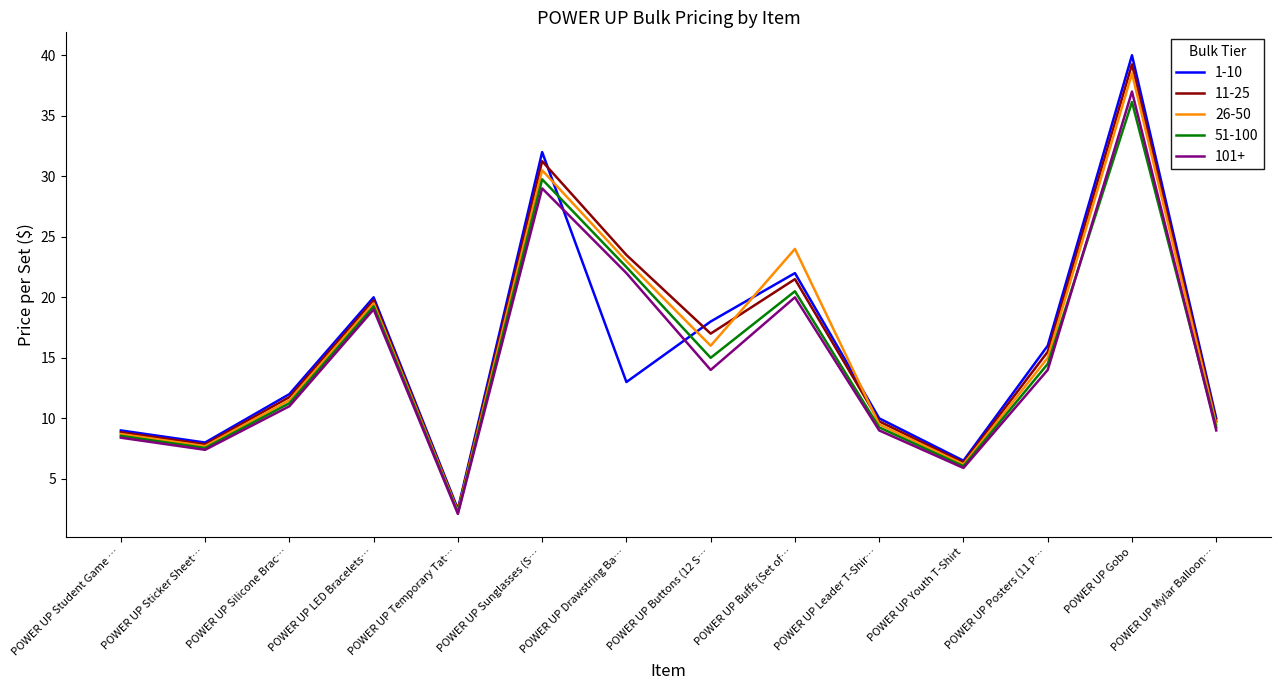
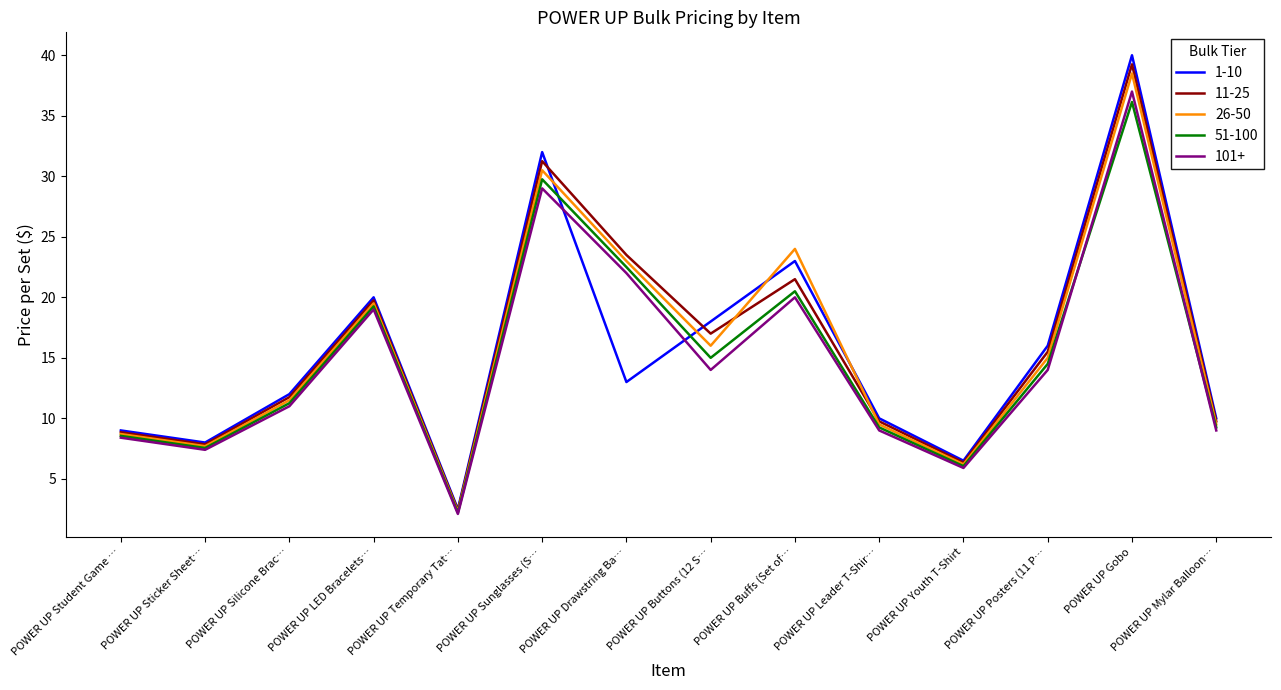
1-10, POWER UP Buffs (Set of…: 22 -> 23
